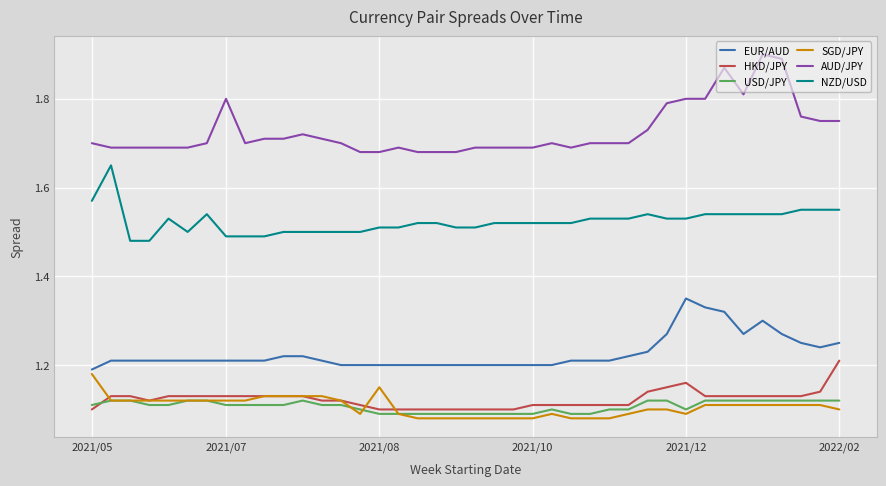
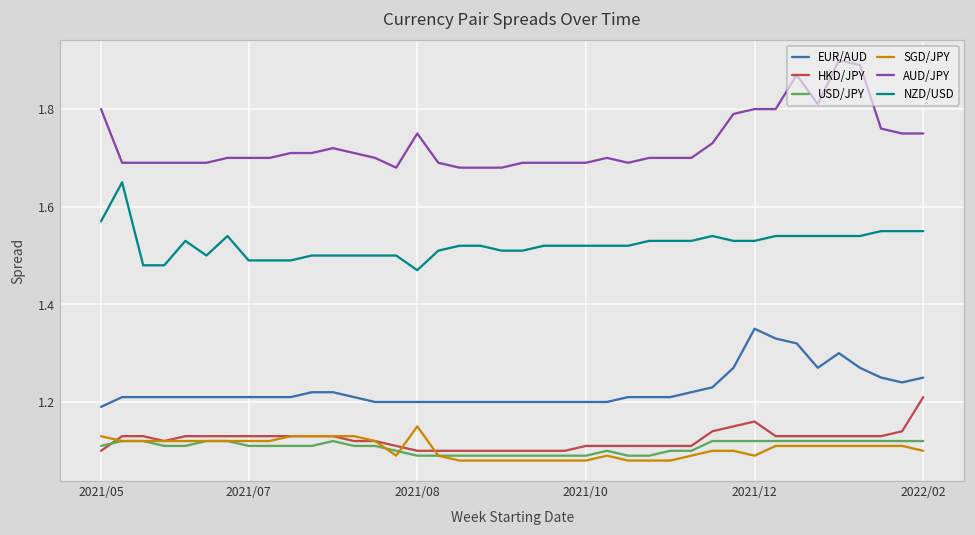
SGD/JPY, 2021/05: 1.18 -> 1.13
AUD/JPY, 2021/05: 1.7 -> 1.8
AUD/JPY, 2021/07: 1.8 -> 1.7
AUD/JPY, 2021/08: 1.68 -> 1.75
NZD/USD, 2021/08: 1.51 -> 1.47
USD/JPY, 2021/12: 1.10 -> 1.12
